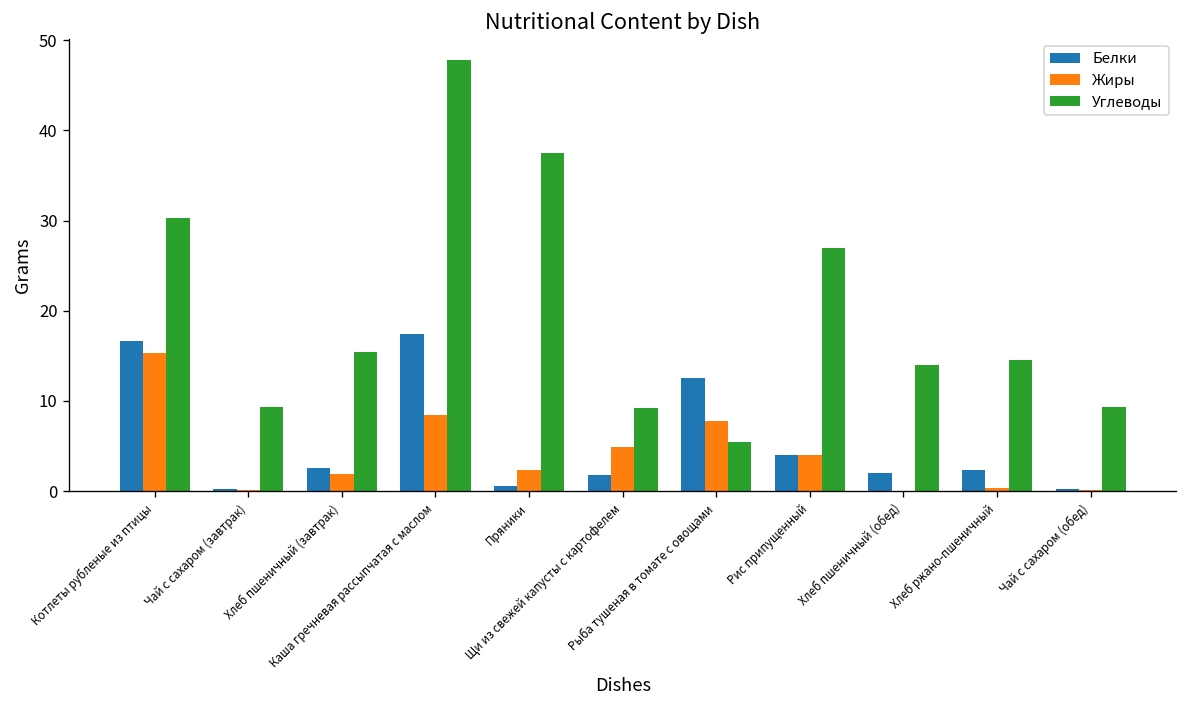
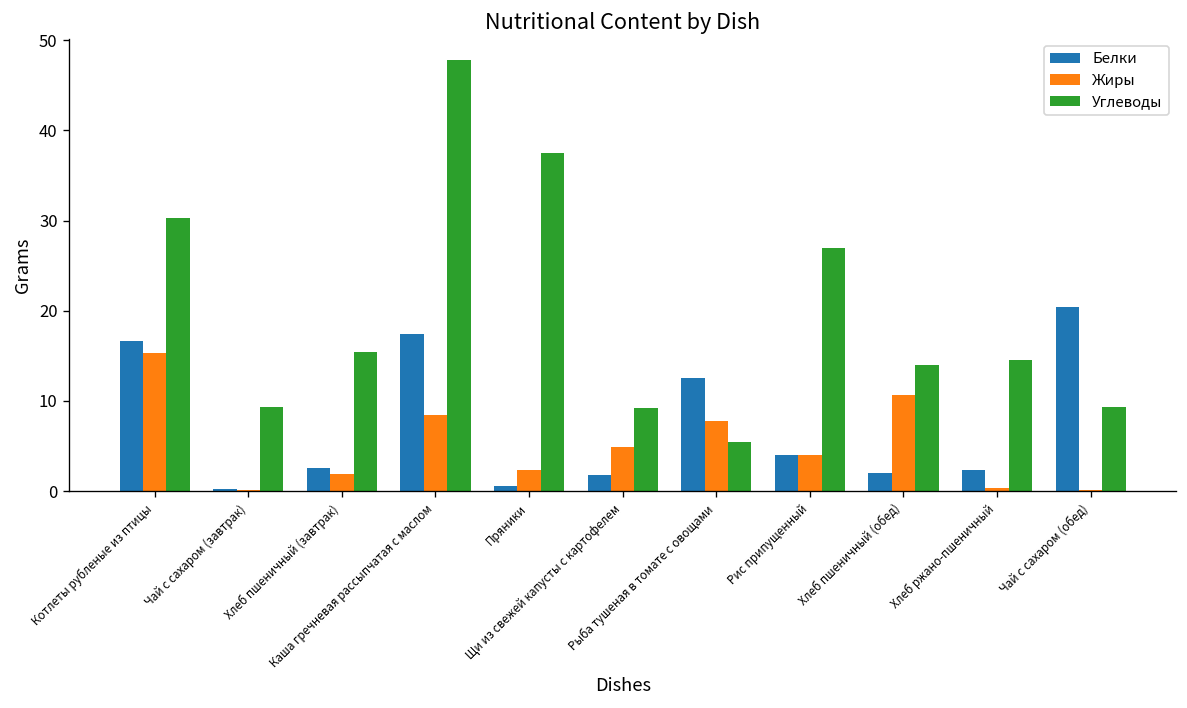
Жиры, Хлеб пшеничный (обед): 0 -> 11
Белки, Чай с сахаром (обед): 0 -> 20
